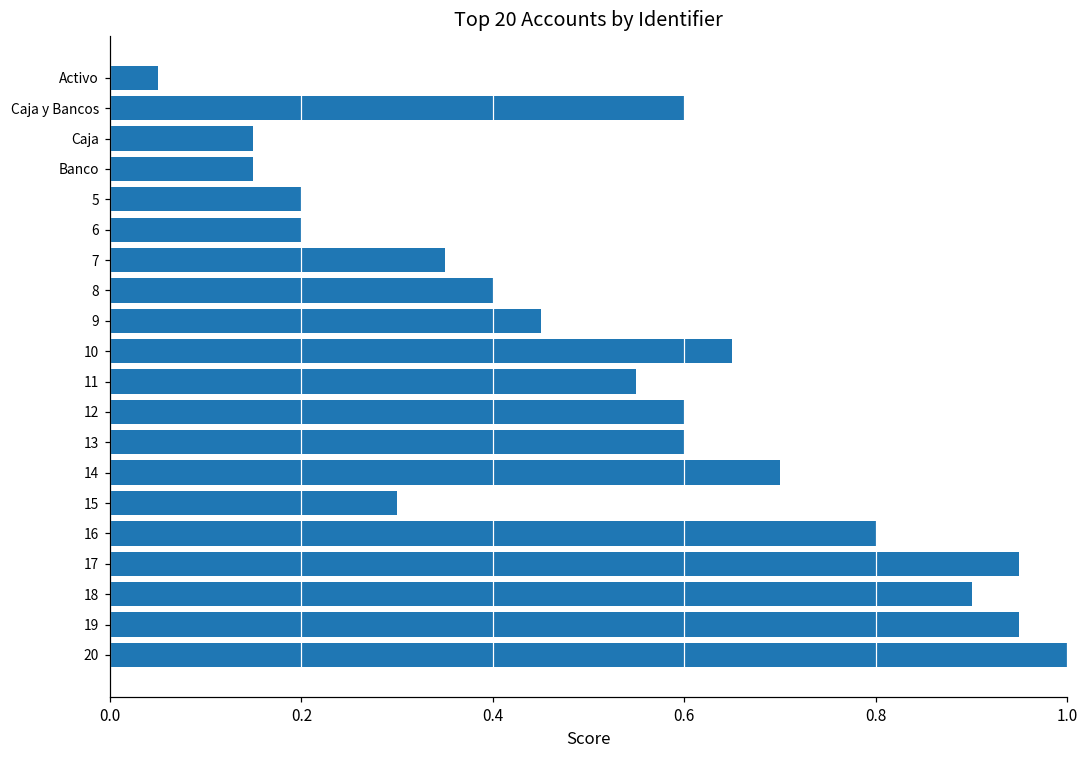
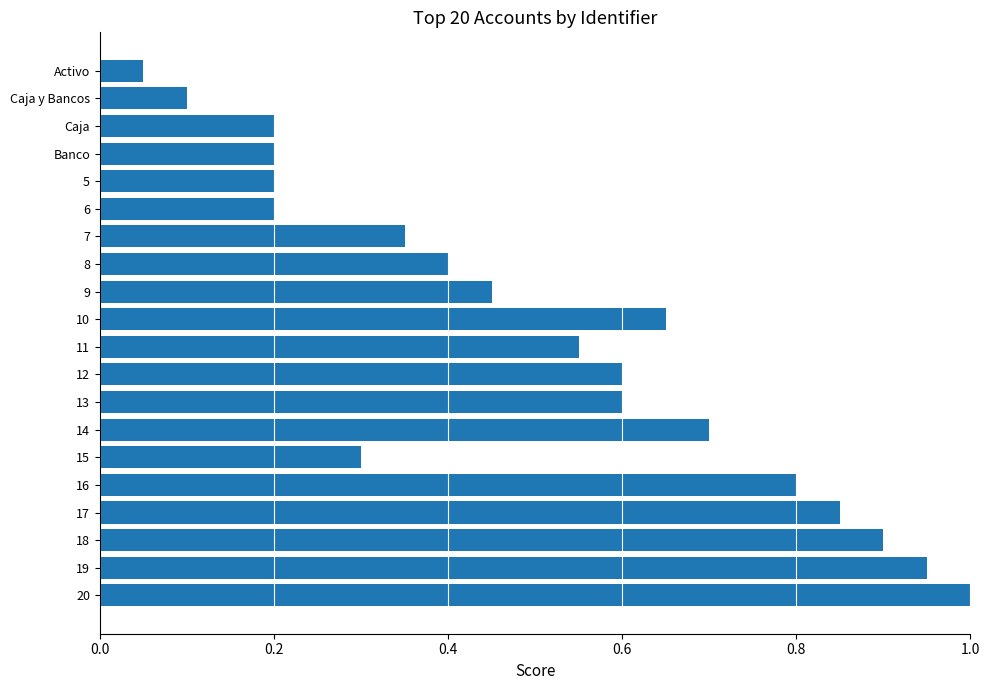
Caja y Bancos: 0.60 -> 0.10
Caja: 0.15 -> 0.20
Banco: 0.15 -> 0.20
17: 0.95 -> 0.85
